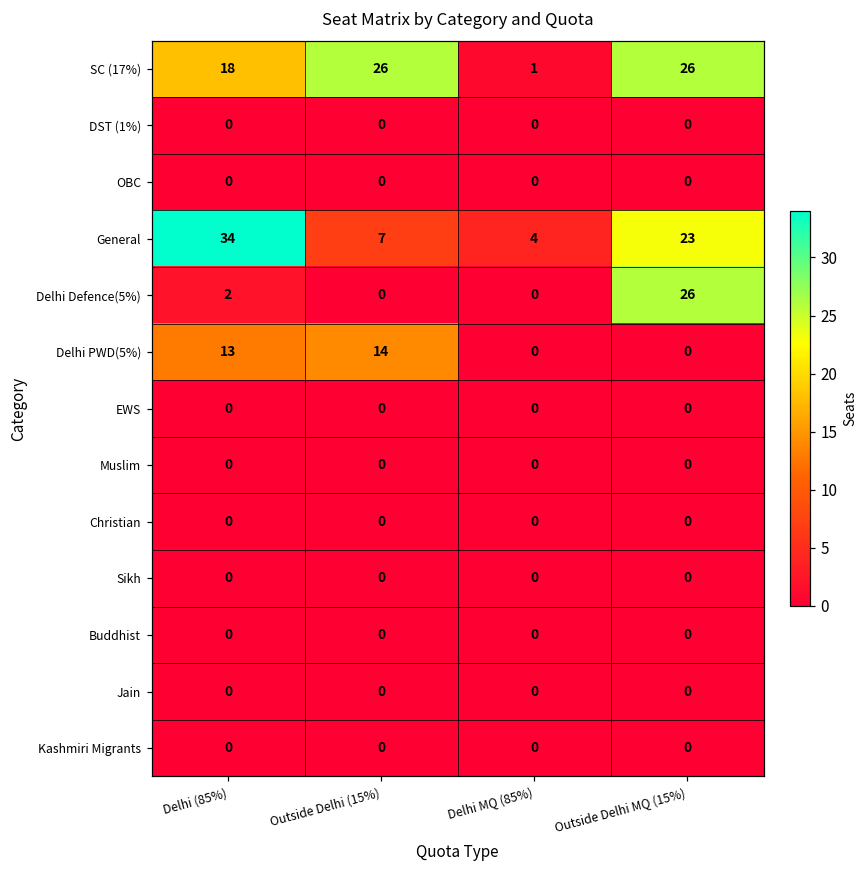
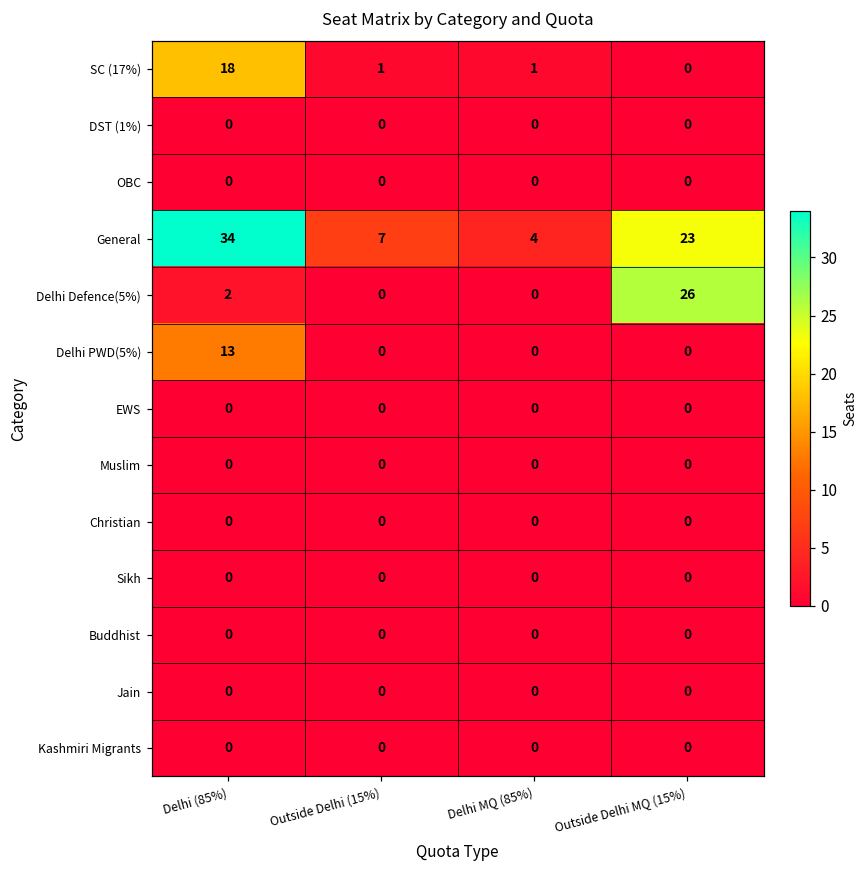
SC (17%), Outside Delhi (15%): 26 -> 1
SC (17%), Outside Delhi MQ (15%): 26 -> 0
Delhi PWD(5%), Outside Delhi (15%): 14 -> 0
